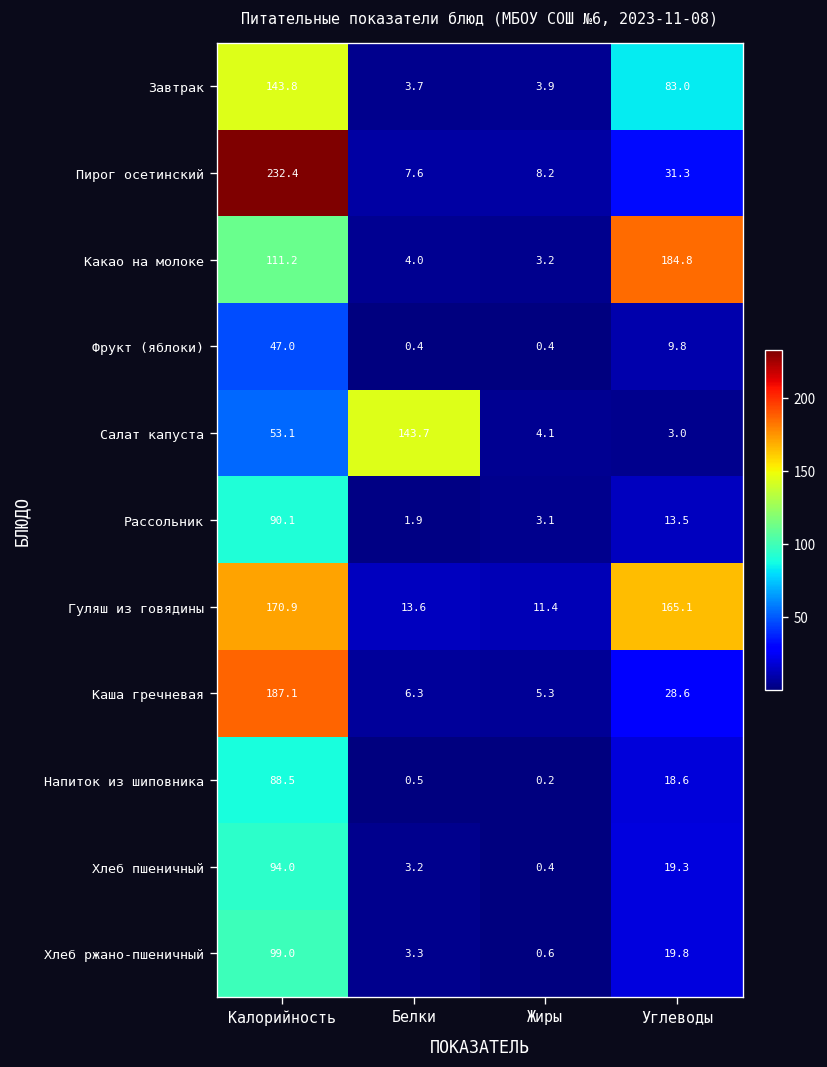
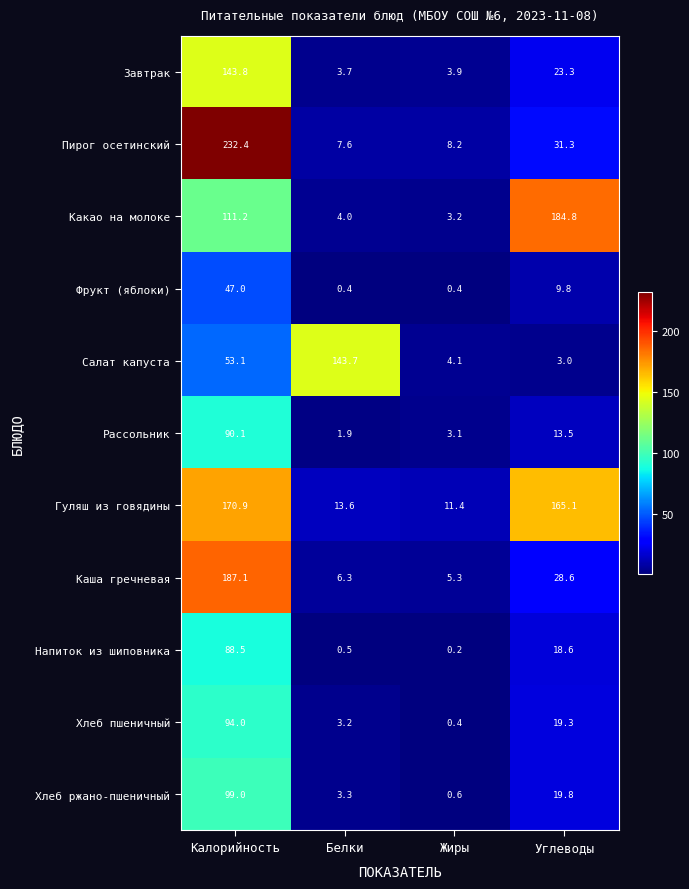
Завтрак, Углеводы: 83.0 -> 23.3
